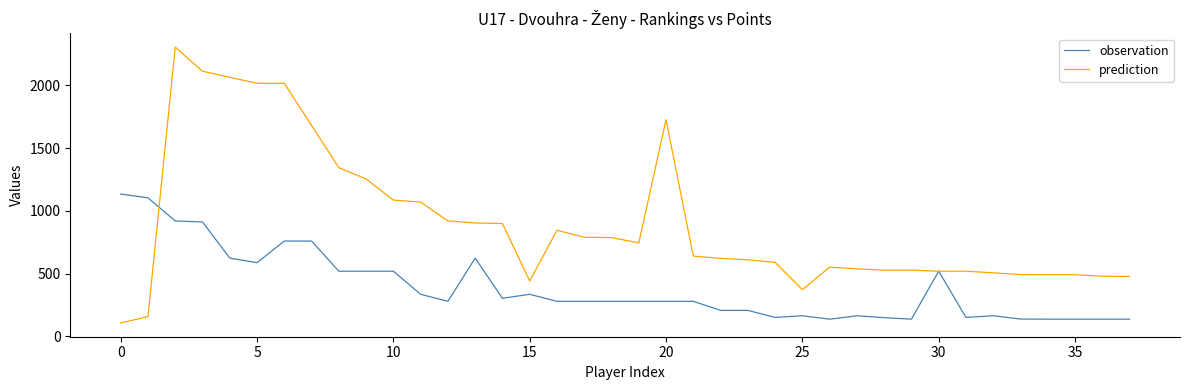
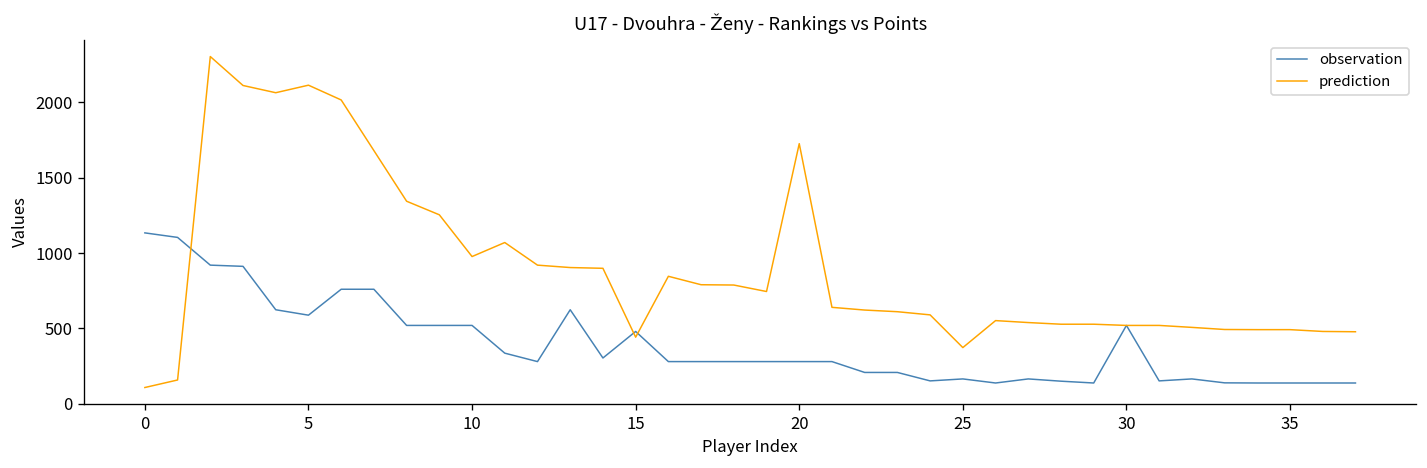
prediction, 5: 2020 -> 2110
prediction, 10: 1090 -> 980
observation, 15: 340 -> 480
